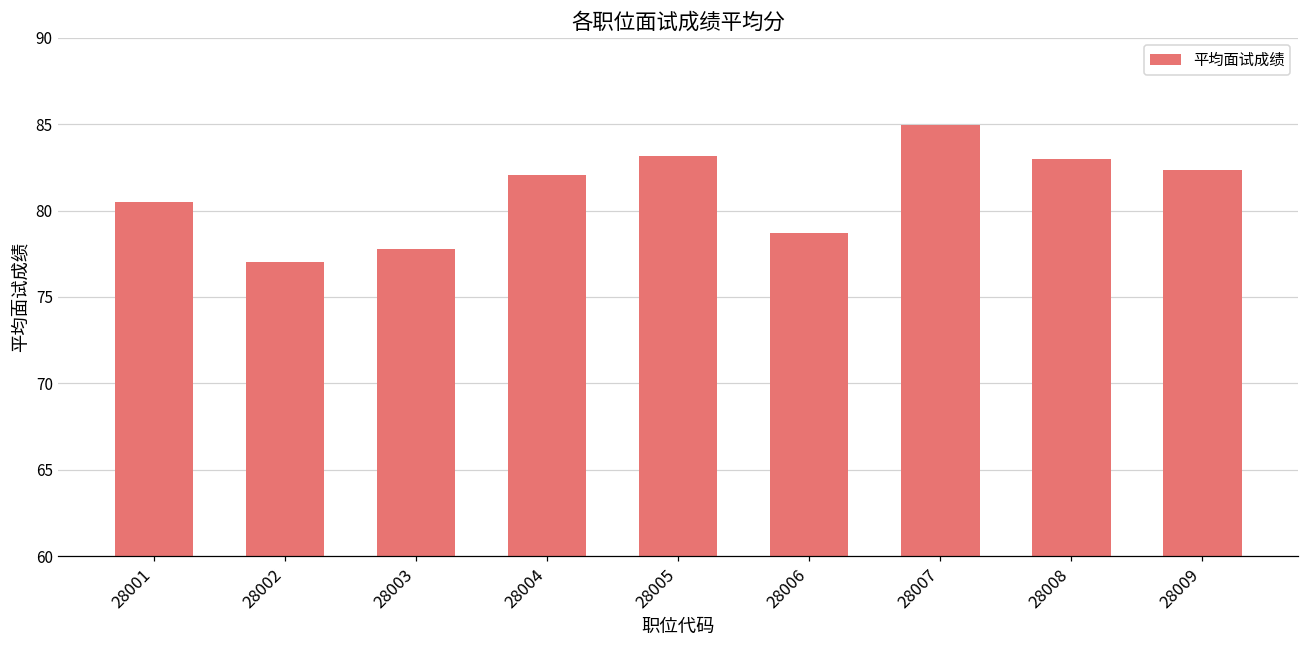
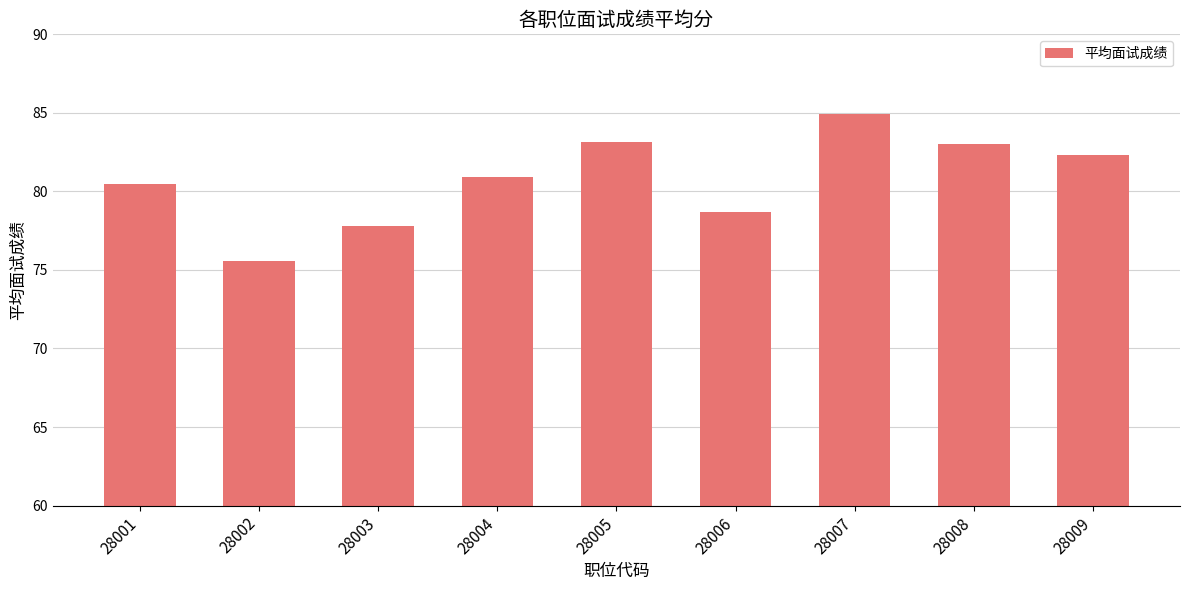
28002: 77.0 -> 75.6
28004: 82.1 -> 80.9
